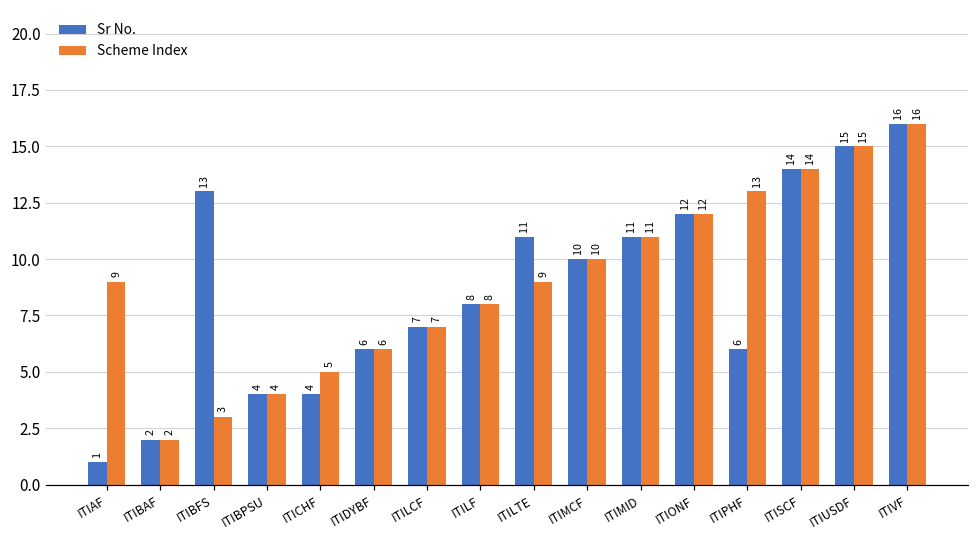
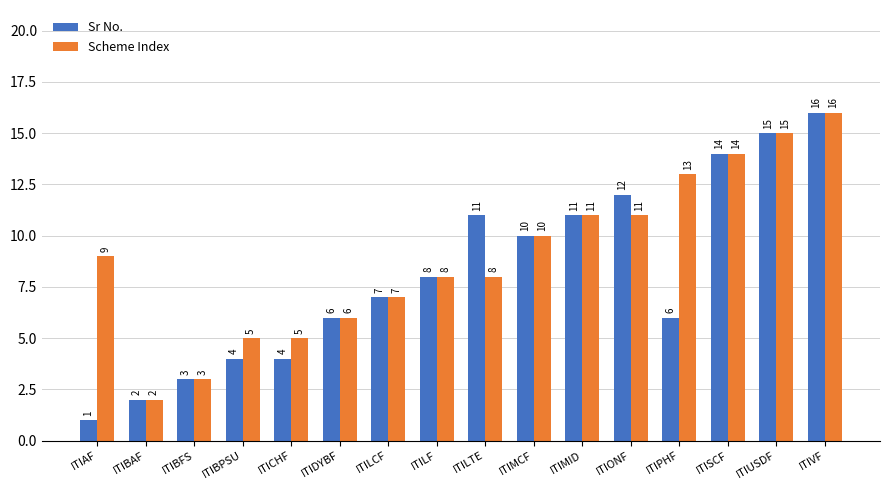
Sr No., ITIBFS: 13 -> 3
Scheme Index, ITIBPSU: 4 -> 5
Scheme Index, ITILTE: 9 -> 8
Scheme Index, ITIONF: 12 -> 11
